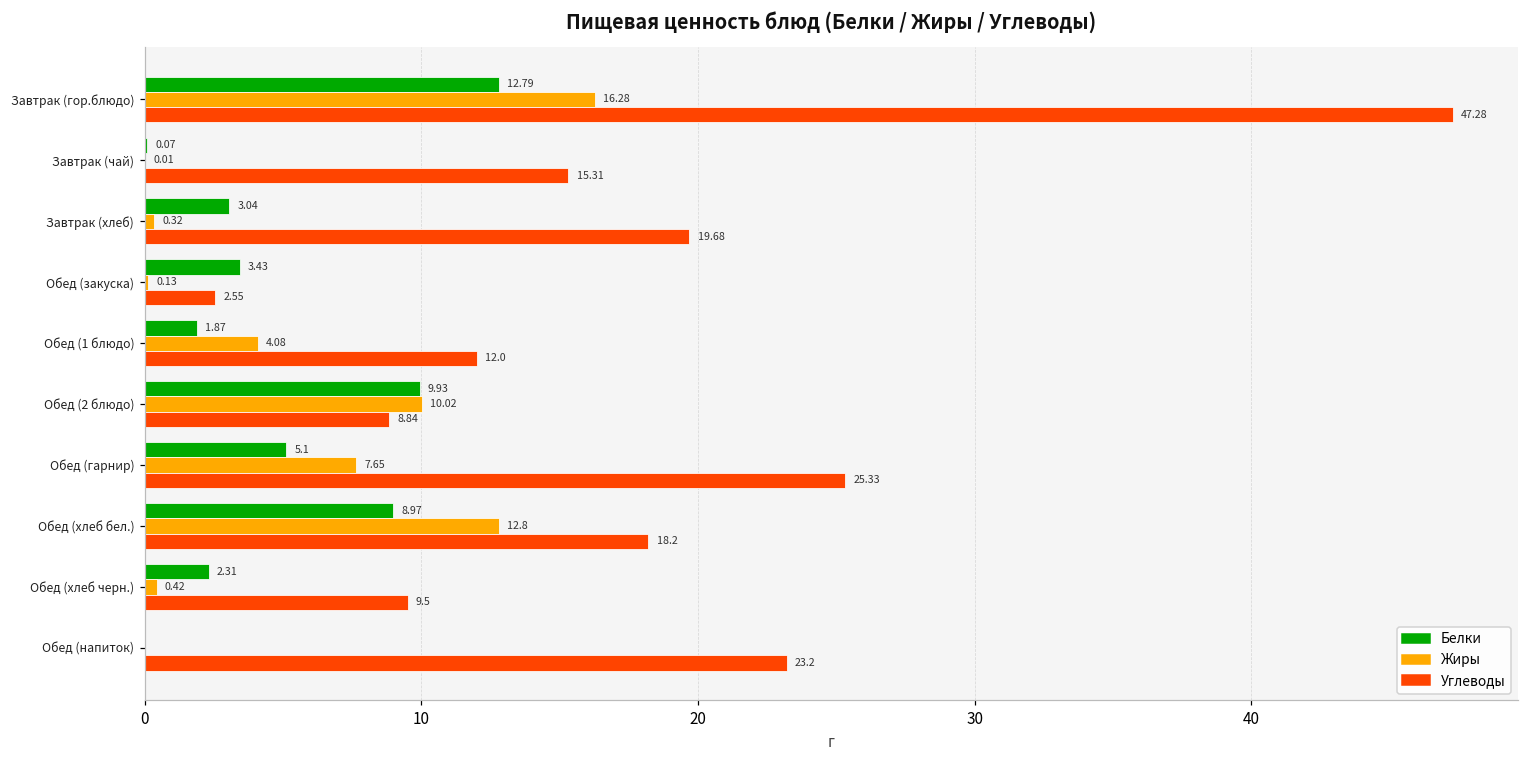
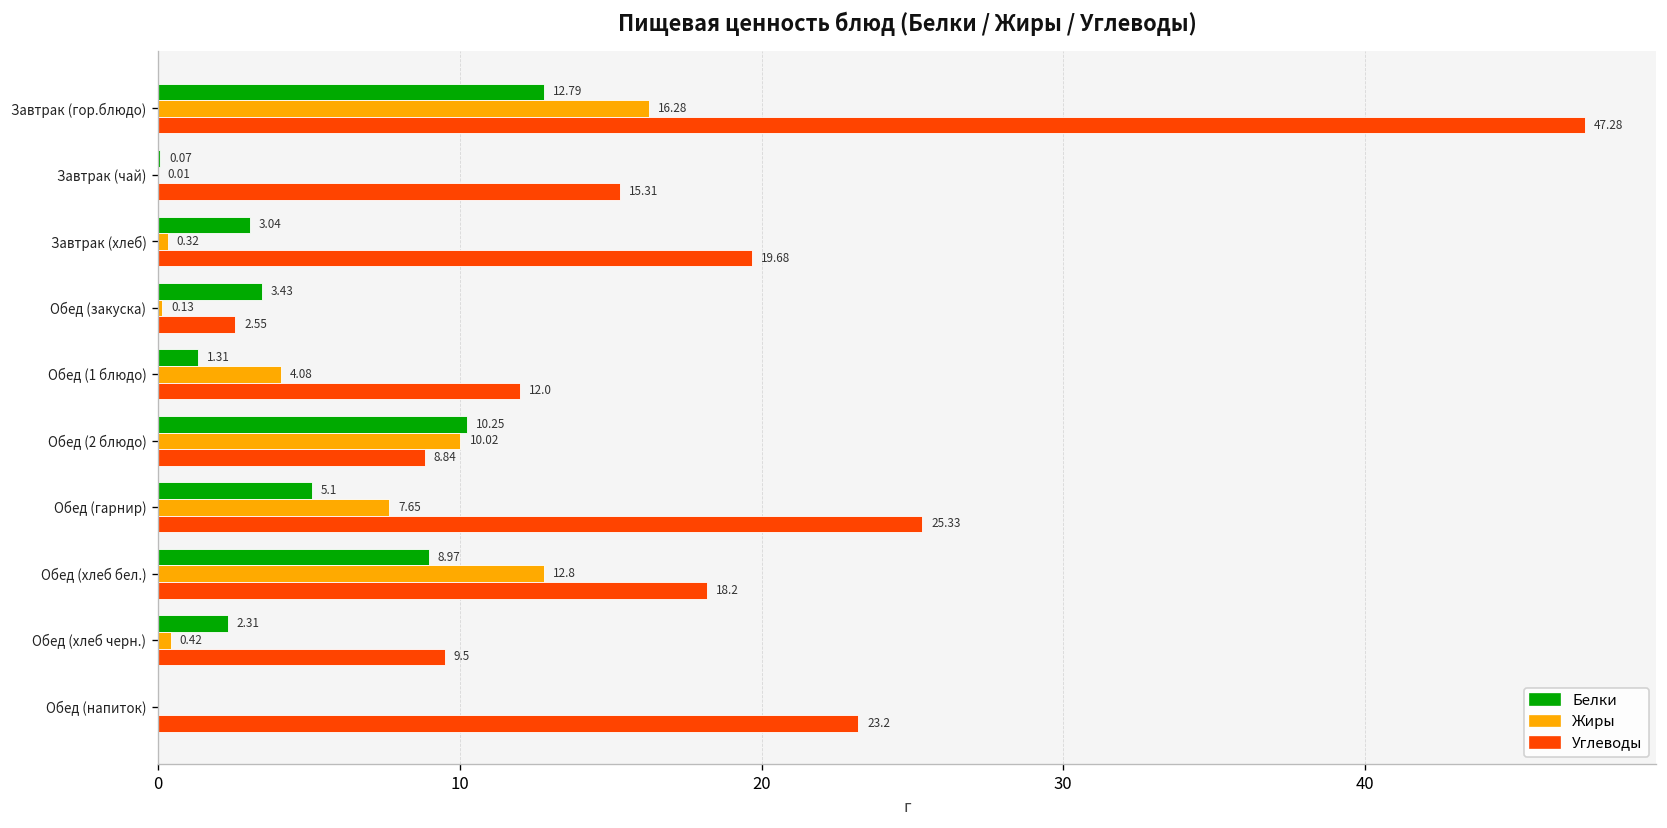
Белки, Обед (1 блюдо): 1.87 -> 1.31
Белки, Обед (2 блюдо): 9.93 -> 10.25
